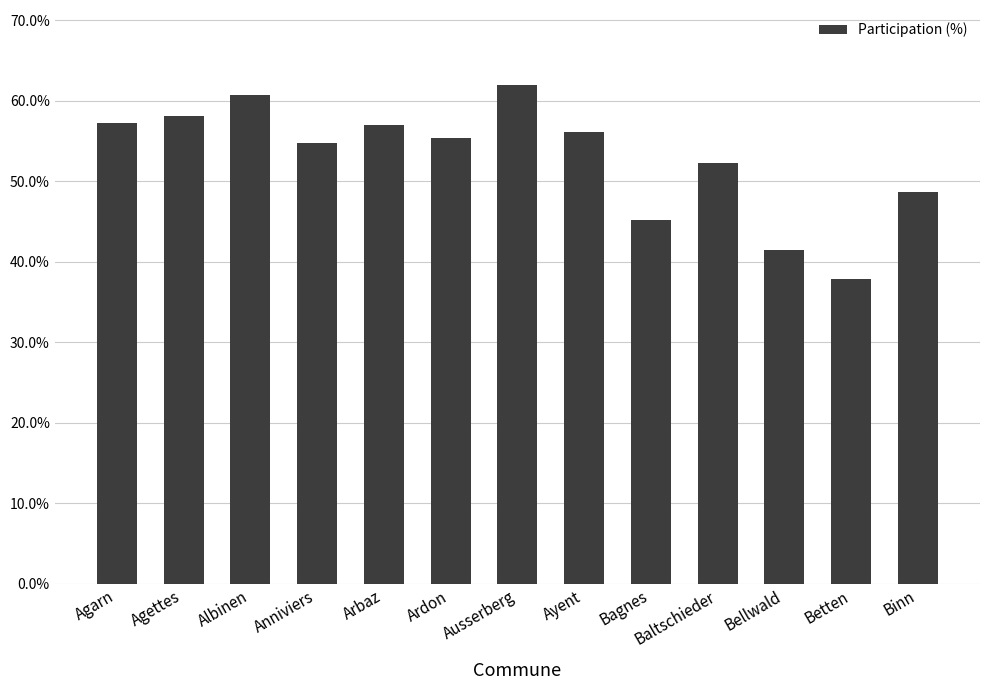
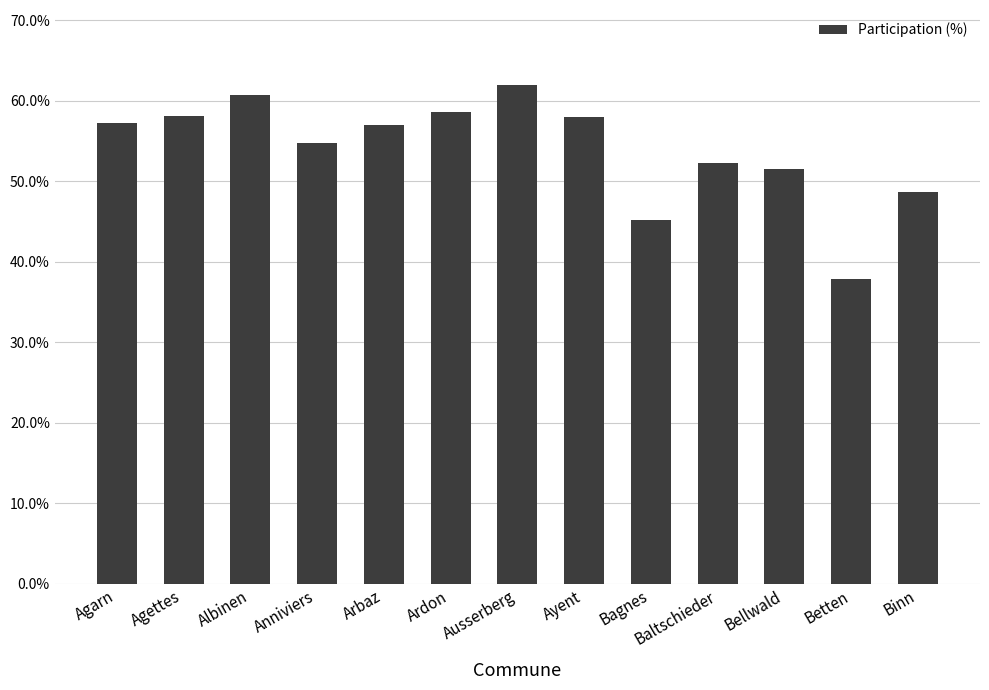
Ardon: 55% -> 59%
Ayent: 56% -> 58%
Bellwald: 41% -> 52%
